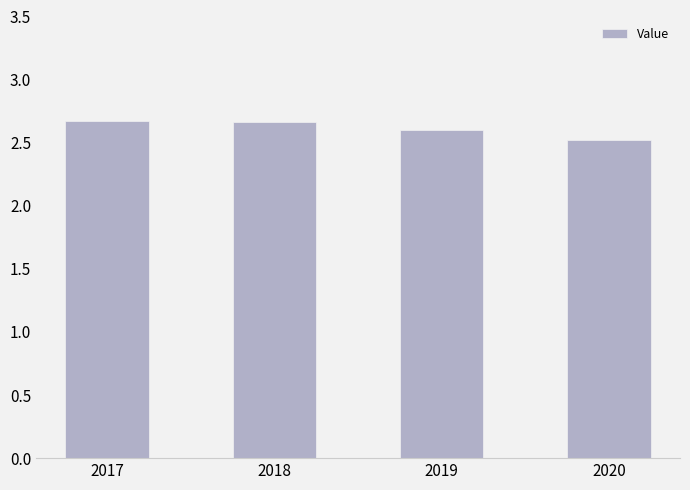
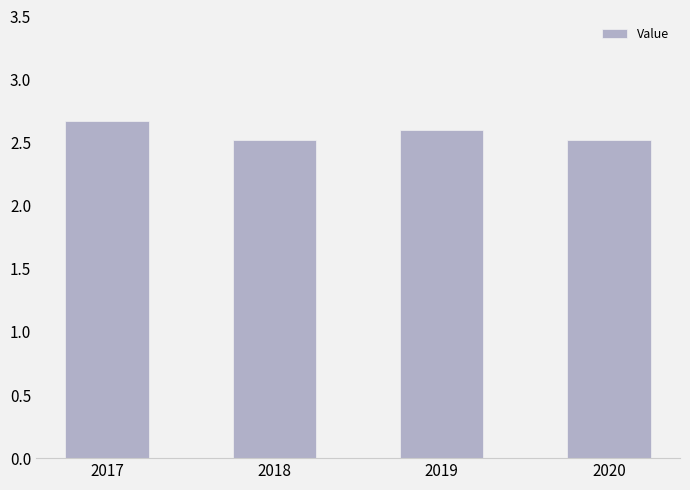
2018: 2.66 -> 2.52
